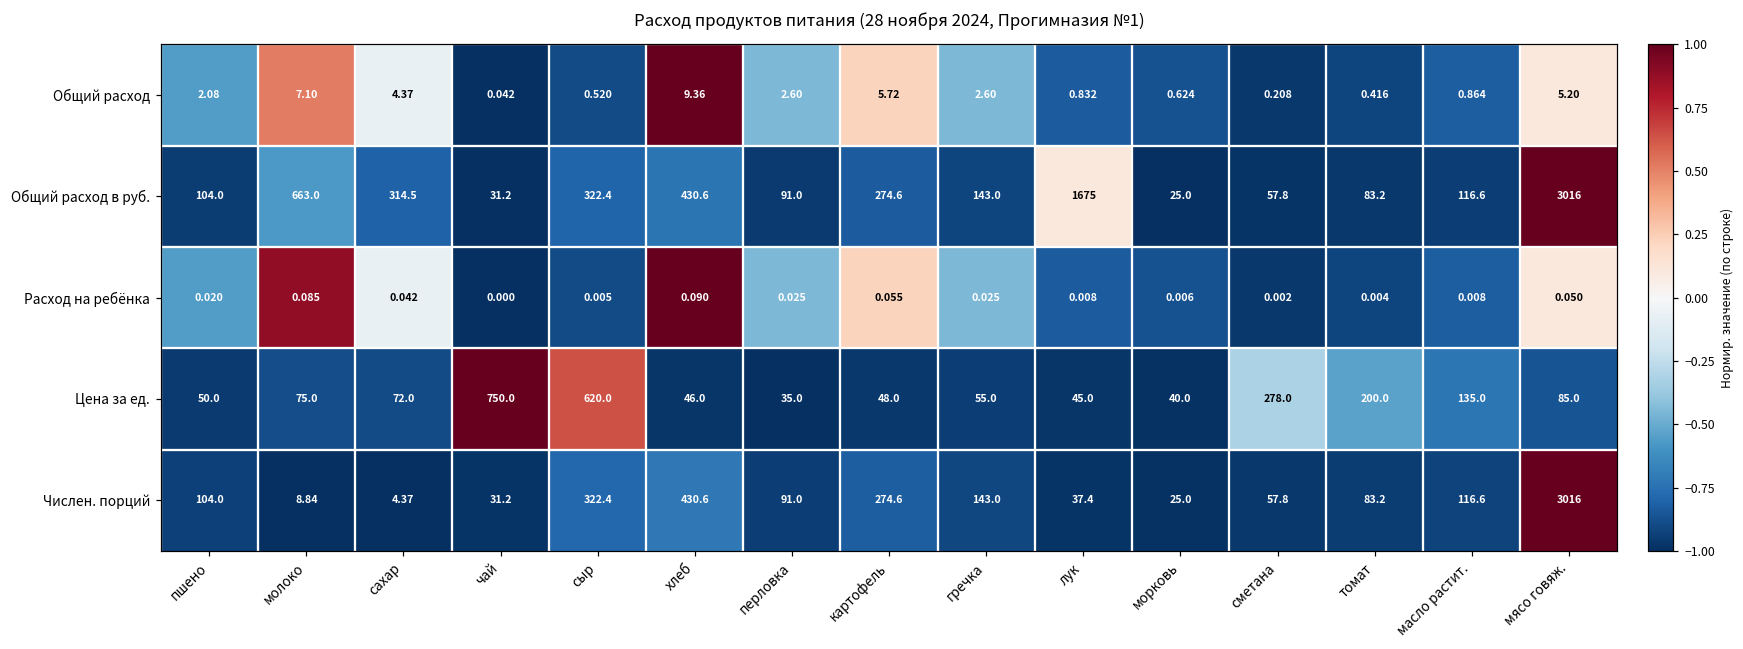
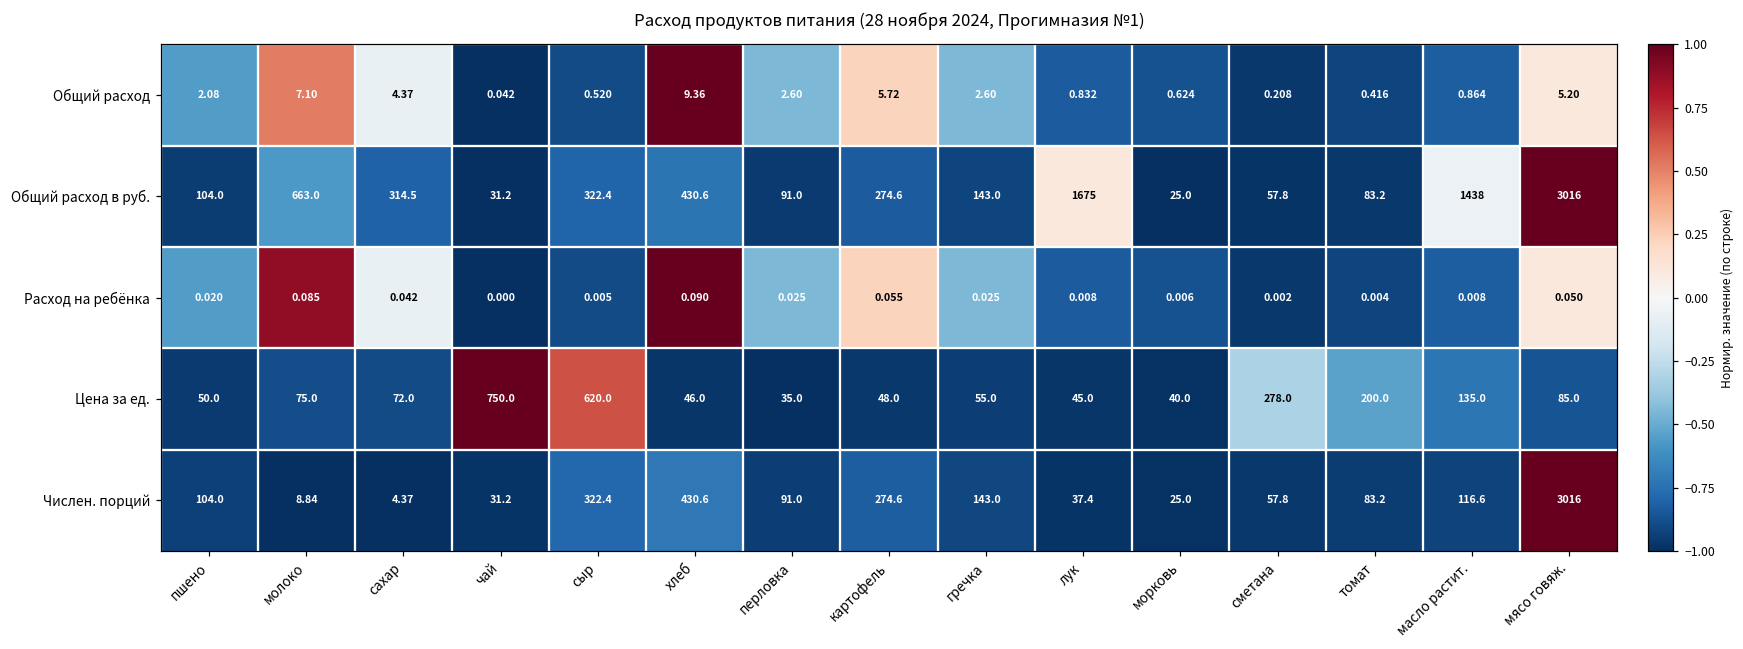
Общий расход в руб., масло растит.: 116.6 -> 1438
